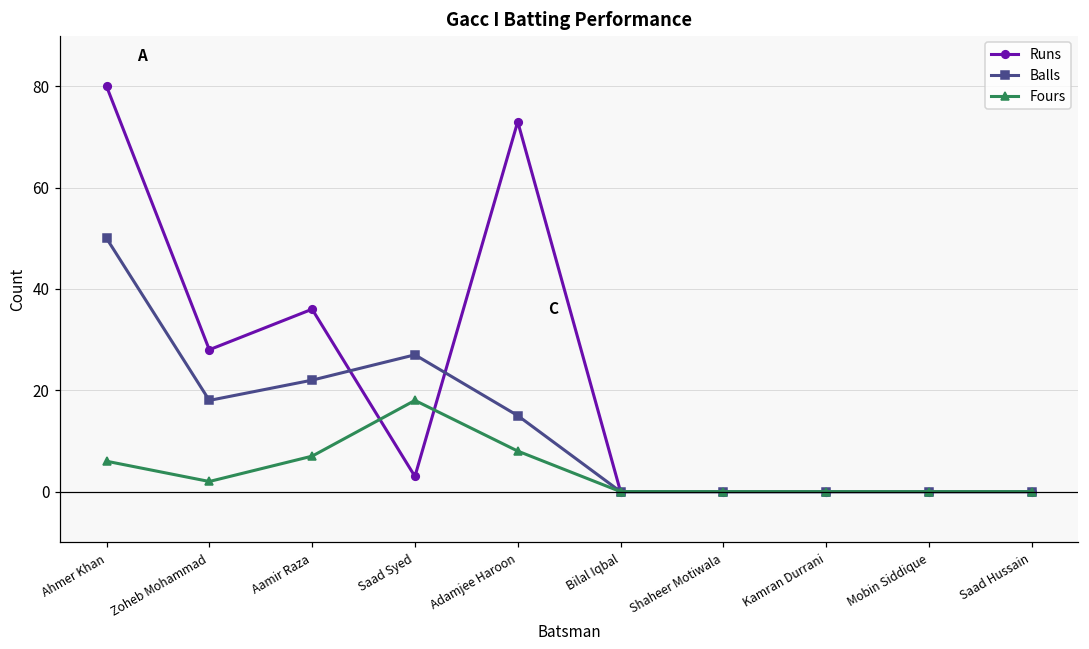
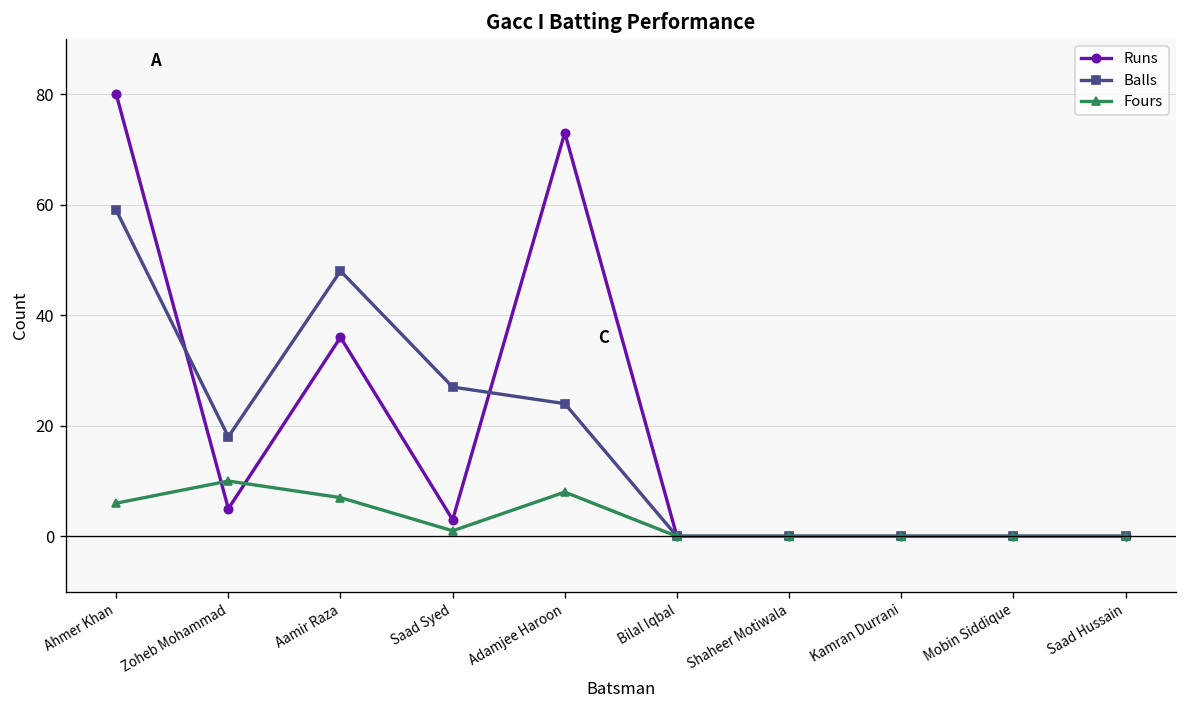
Balls, Ahmer Khan: 50 -> 59
Runs, Zoheb Mohammad: 28 -> 5
Fours, Zoheb Mohammad: 2 -> 10
Balls, Aamir Raza: 22 -> 48
Fours, Saad Syed: 18 -> 1
Balls, Adamjee Haroon: 15 -> 24
